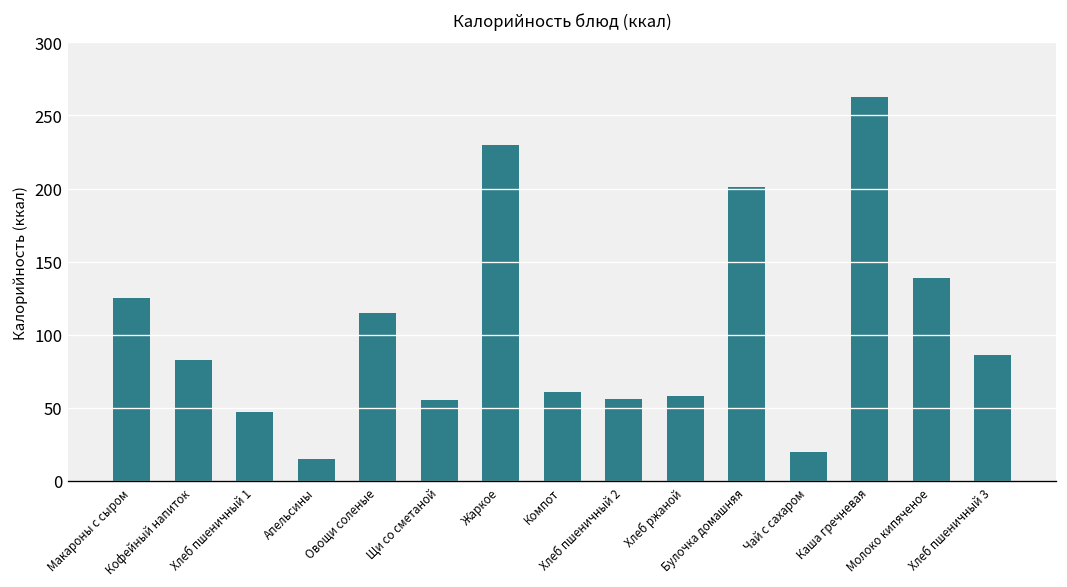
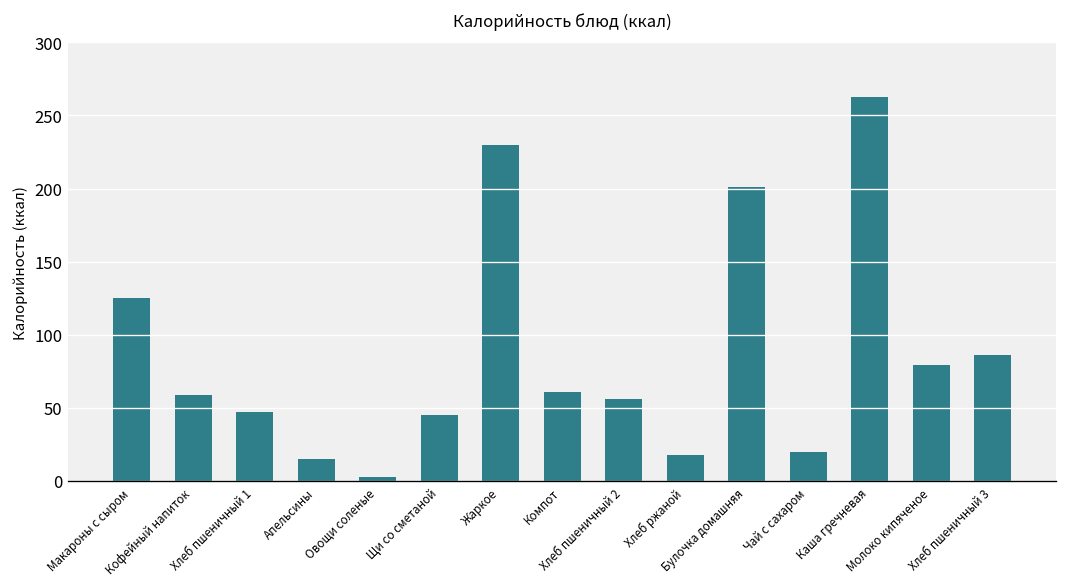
Кофейный напиток: 82 -> 59
Овощи соленые: 115 -> 3
Щи со сметаной: 55 -> 45
Хлеб ржаной: 58 -> 18
Молоко кипяченое: 139 -> 80
